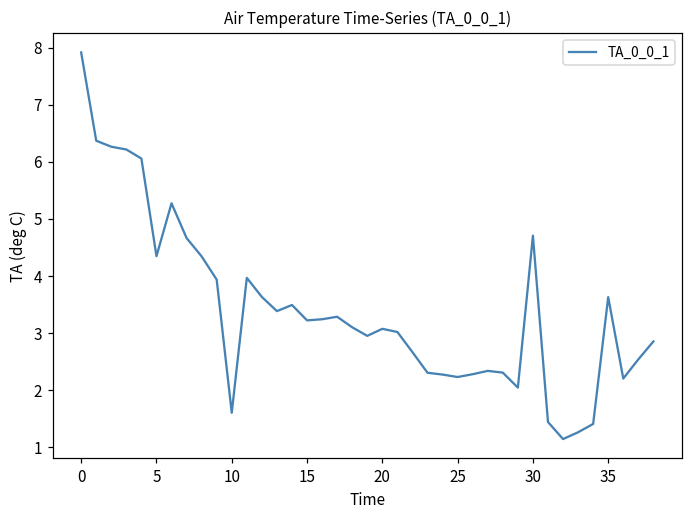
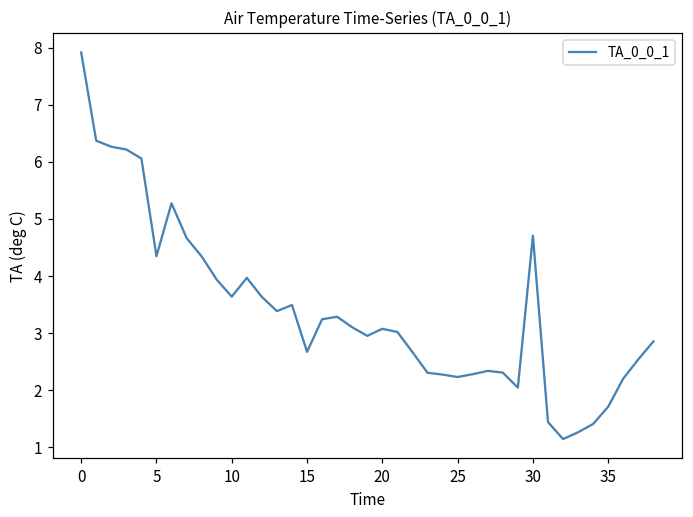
10: 1.6 -> 3.6
15: 3.2 -> 2.7
35: 3.6 -> 1.7
